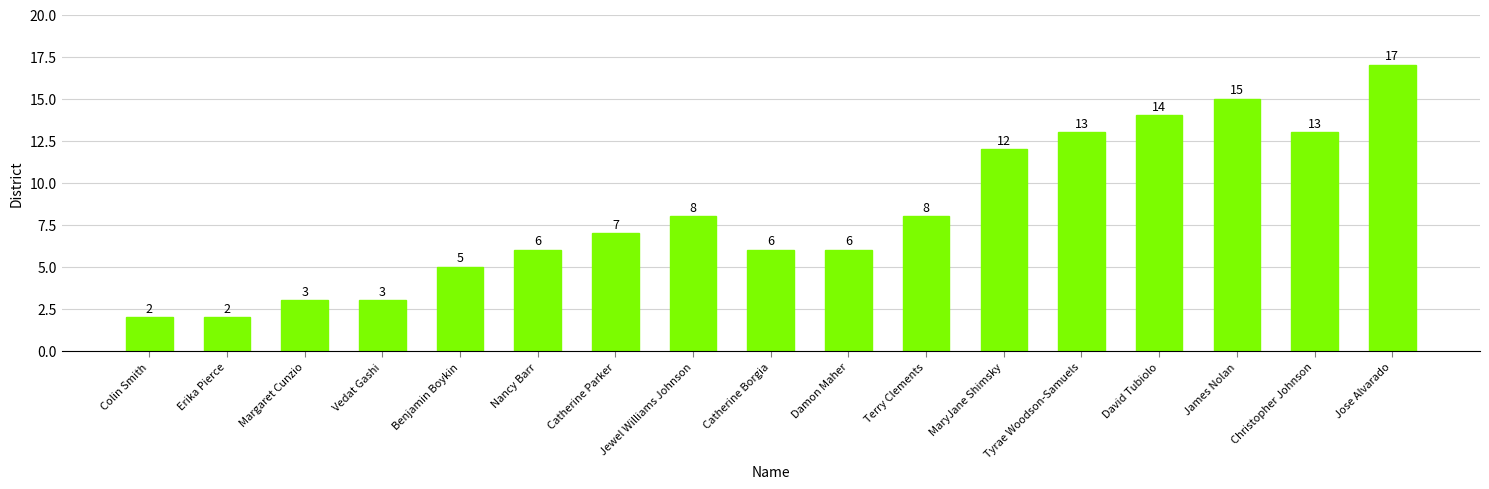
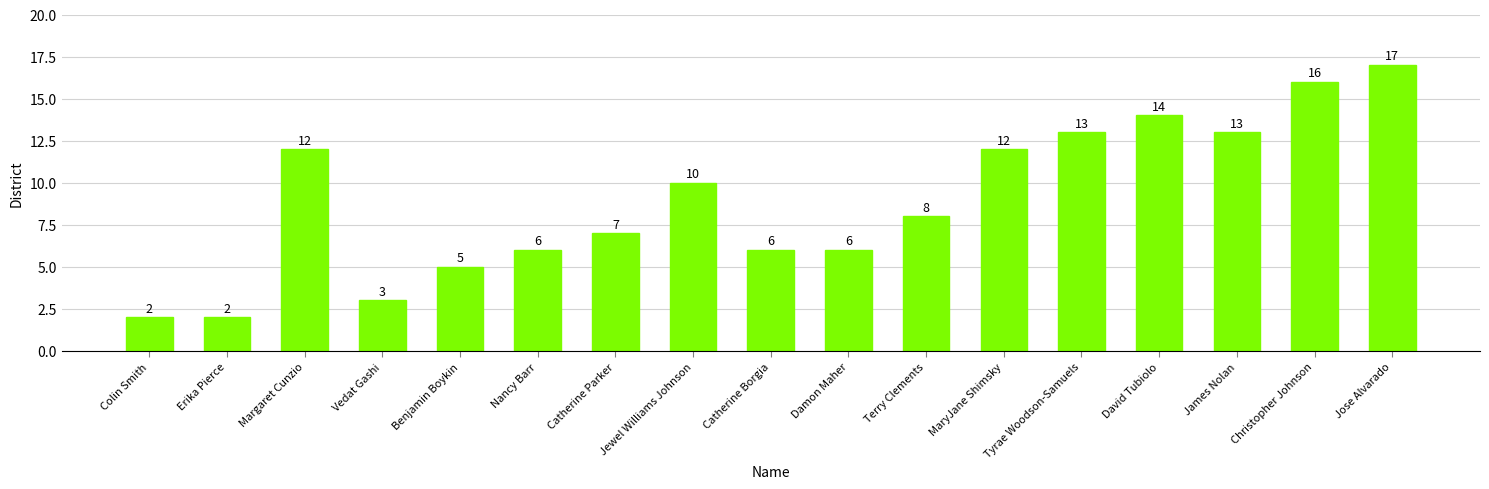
Margaret Cunzio: 3 -> 12
Jewel Williams Johnson: 8 -> 10
James Nolan: 15 -> 13
Christopher Johnson: 13 -> 16
